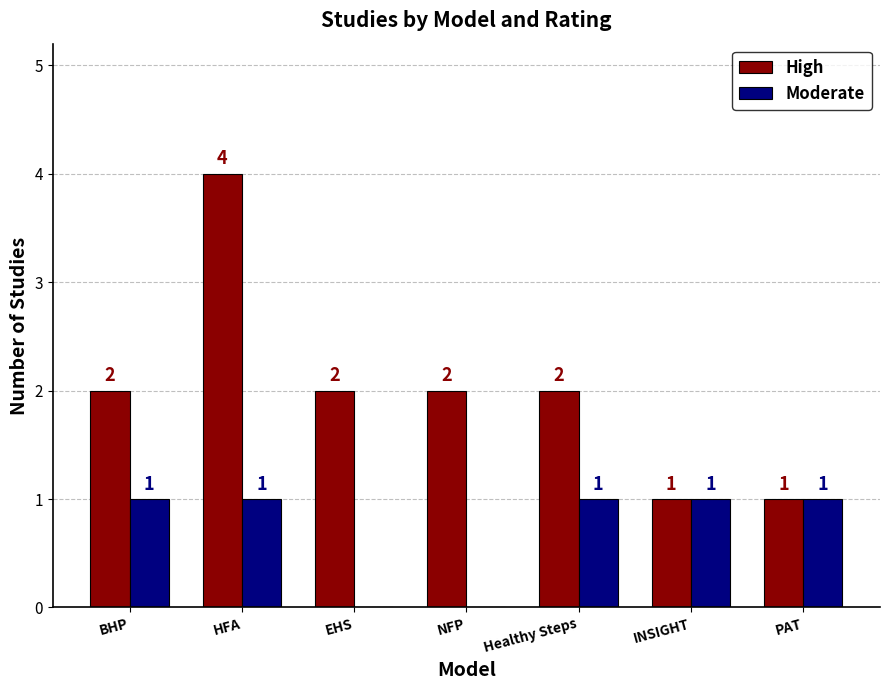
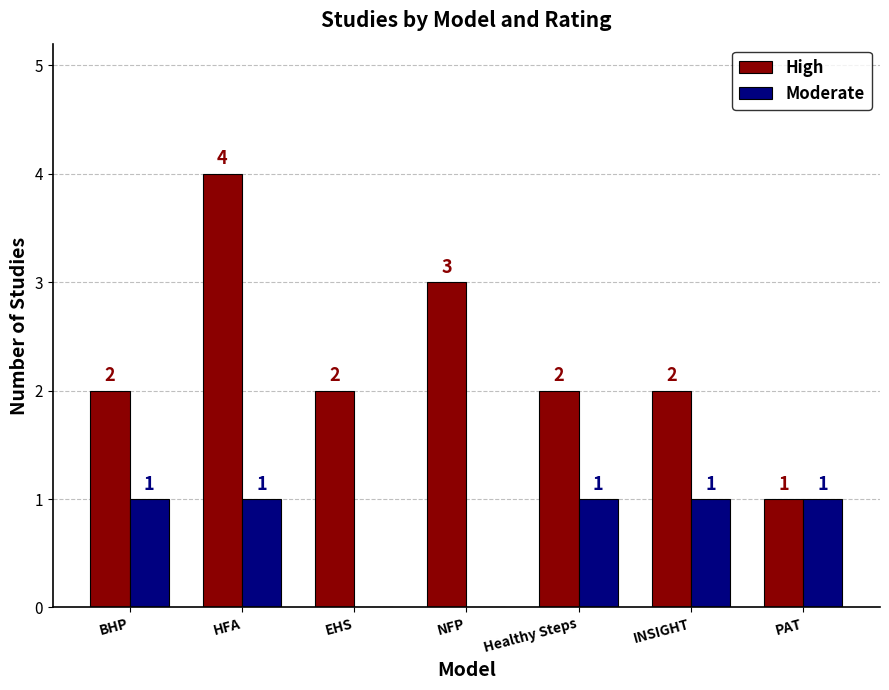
High, NFP: 2 -> 3
High, INSIGHT: 1 -> 2
